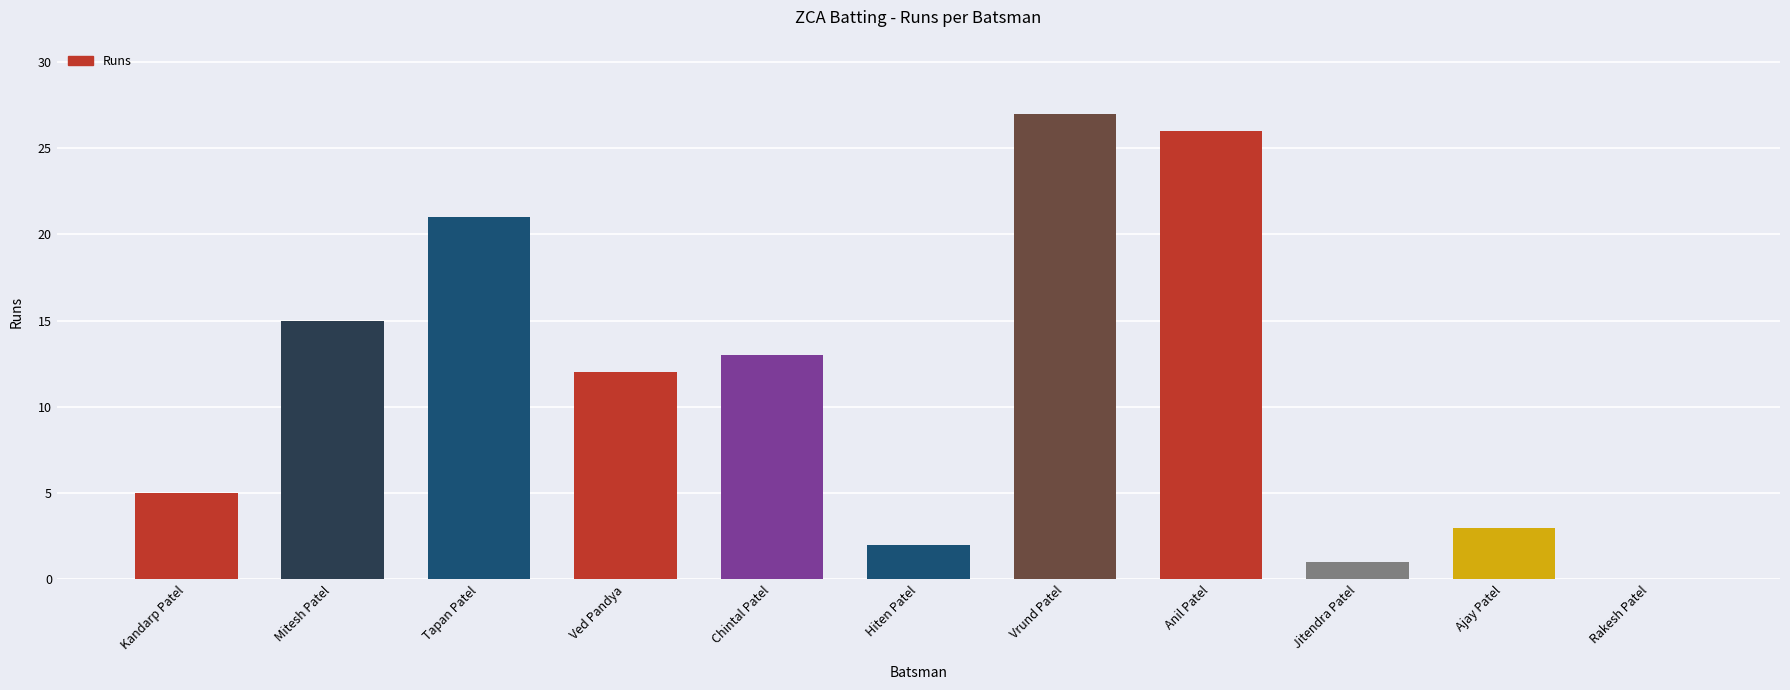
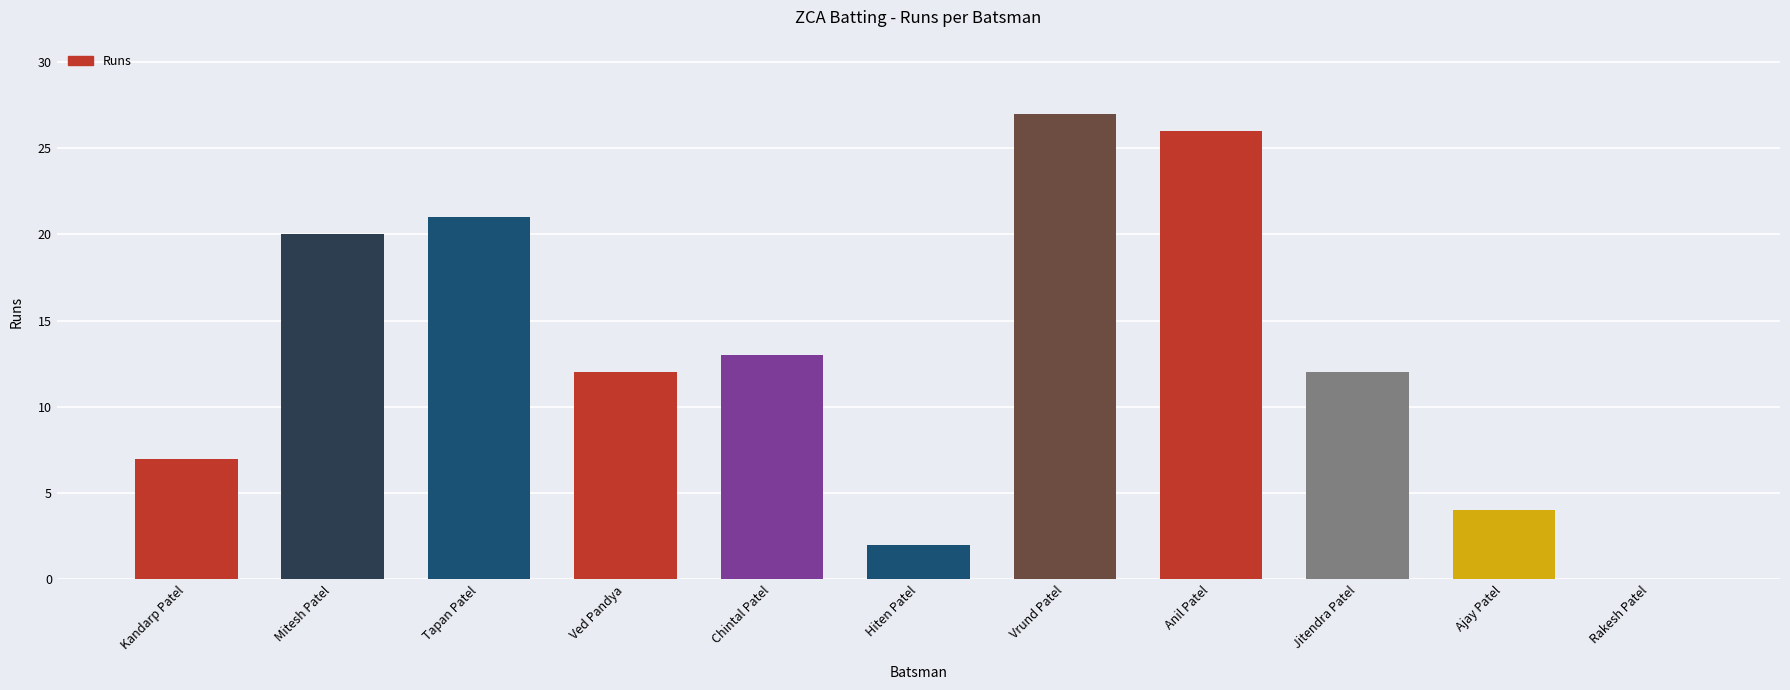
Kandarp Patel: 5 -> 7
Mitesh Patel: 15 -> 20
Jitendra Patel: 1 -> 12
Ajay Patel: 3 -> 4
